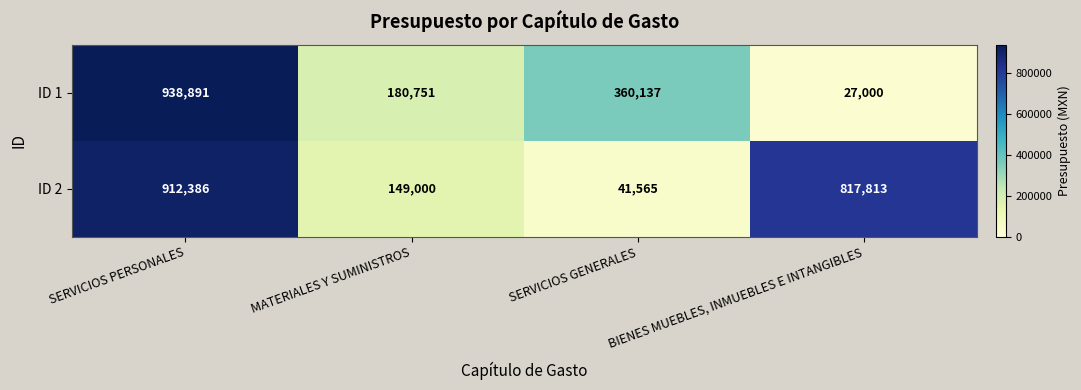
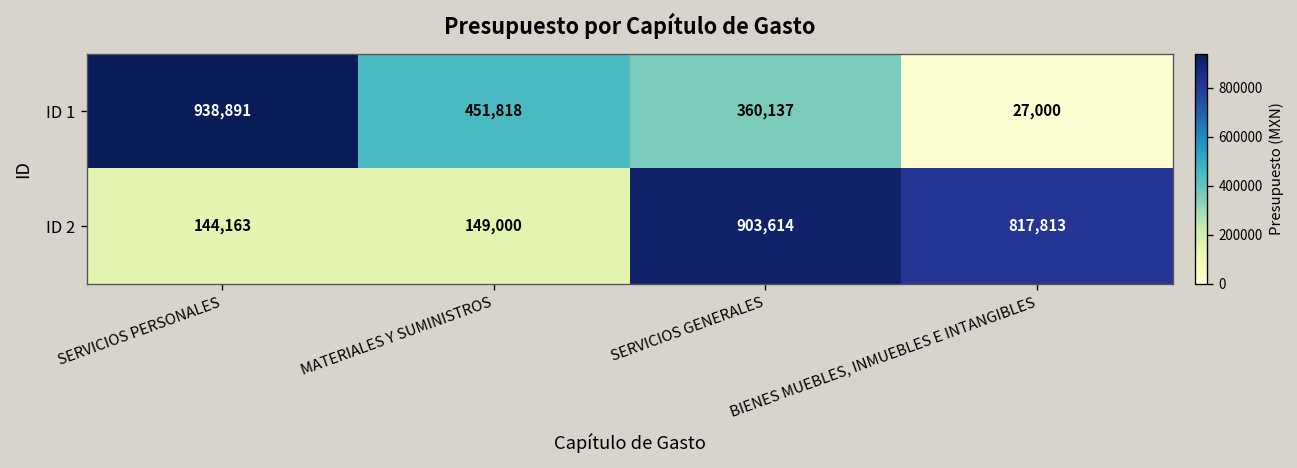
ID 1, MATERIALES Y SUMINISTROS: 180,751 -> 451,818
ID 2, SERVICIOS PERSONALES: 912,386 -> 144,163
ID 2, SERVICIOS GENERALES: 41,565 -> 903,614
